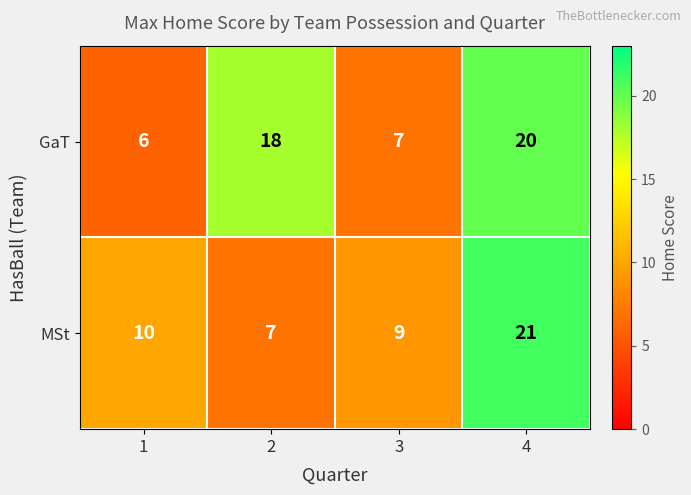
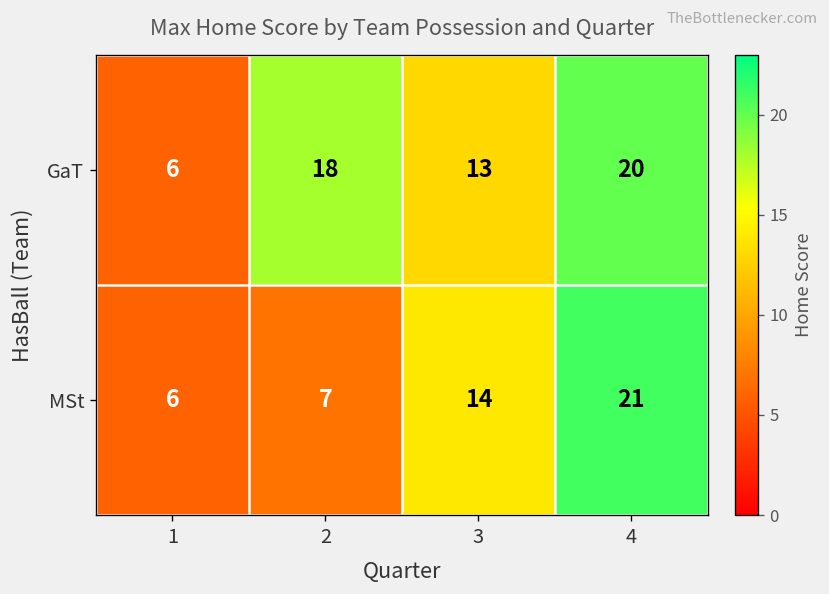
GaT, 3: 7 -> 13
MSt, 1: 10 -> 6
MSt, 3: 9 -> 14
